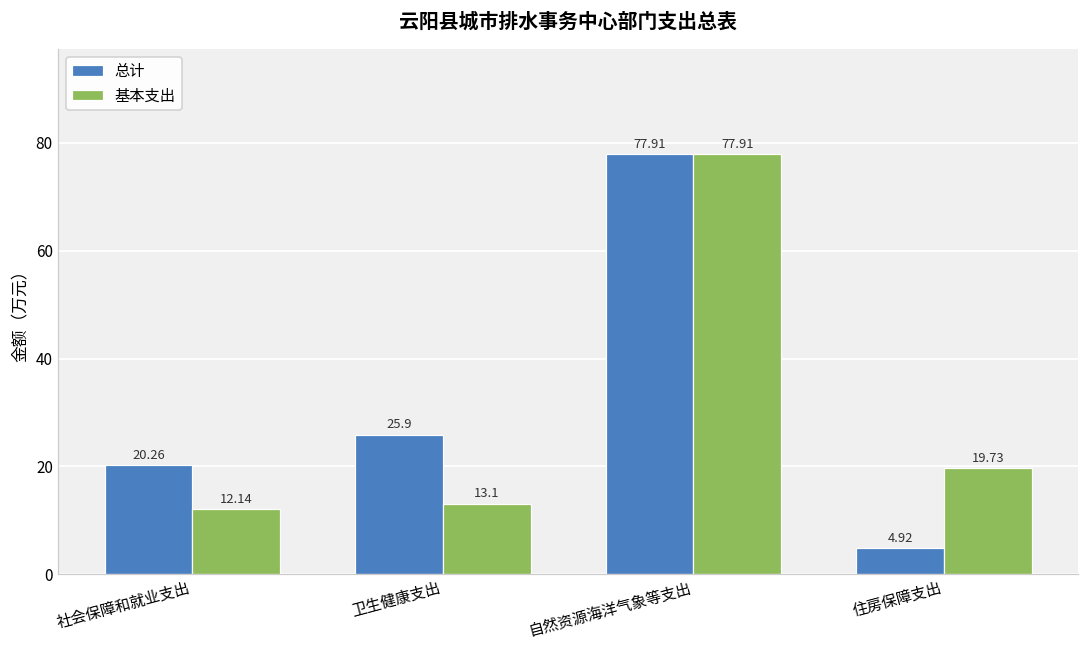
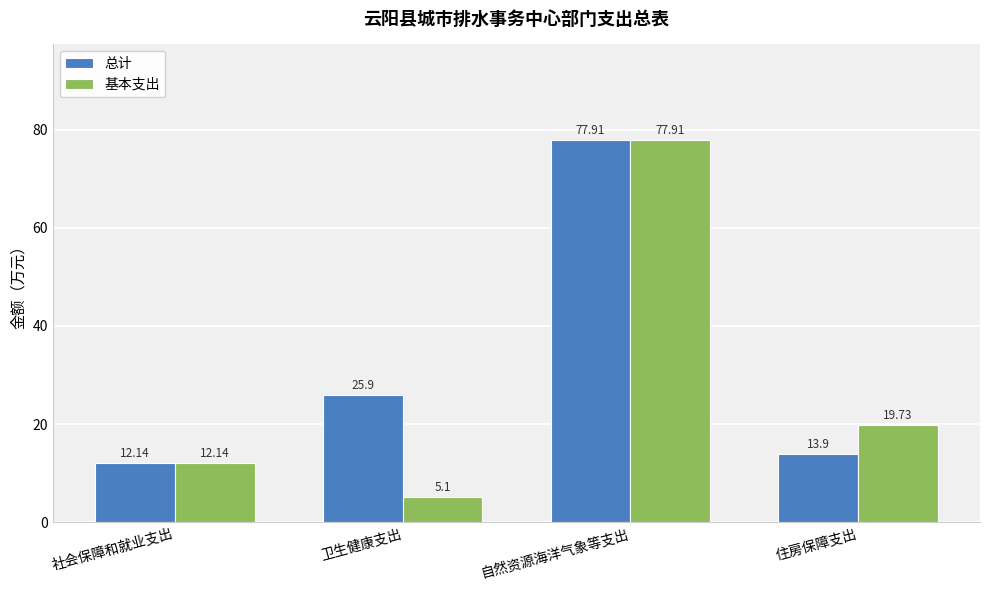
总计, 社会保障和就业支出: 20.26 -> 12.14
基本支出, 卫生健康支出: 13.1 -> 5.1
总计, 住房保障支出: 4.92 -> 13.9
